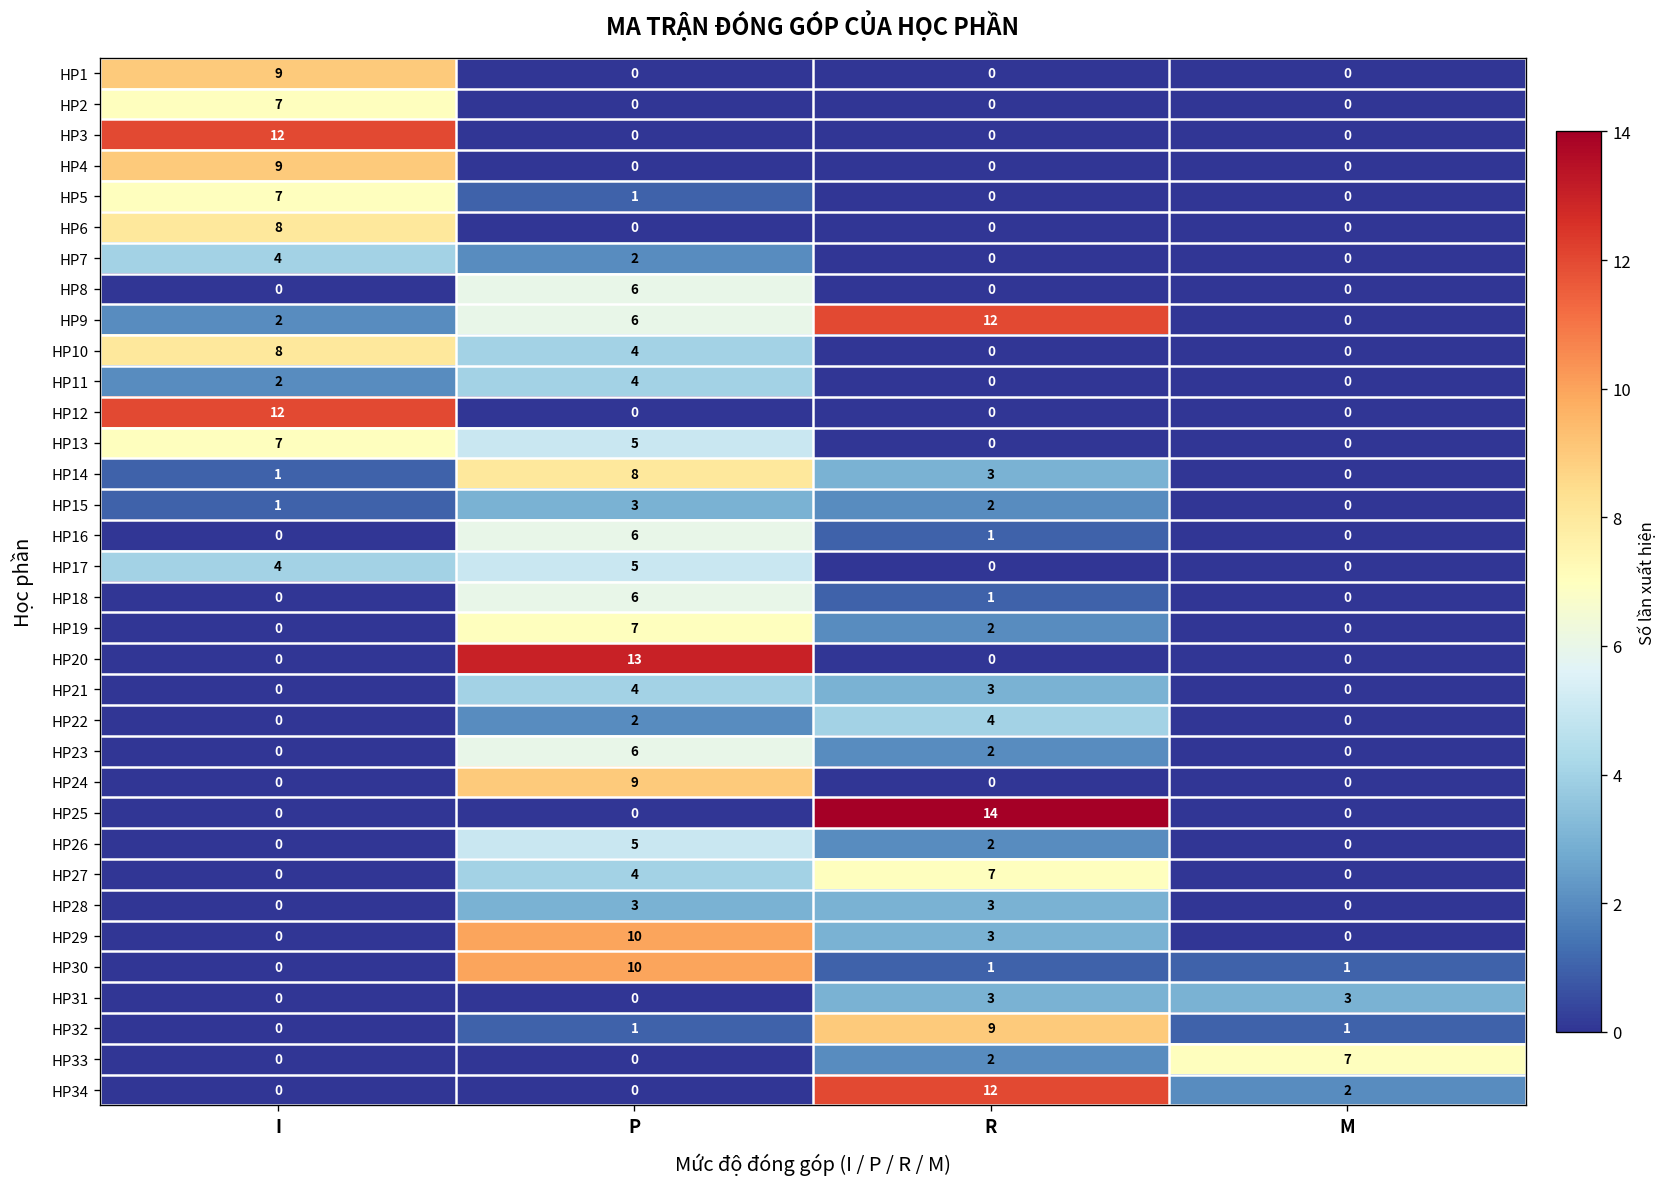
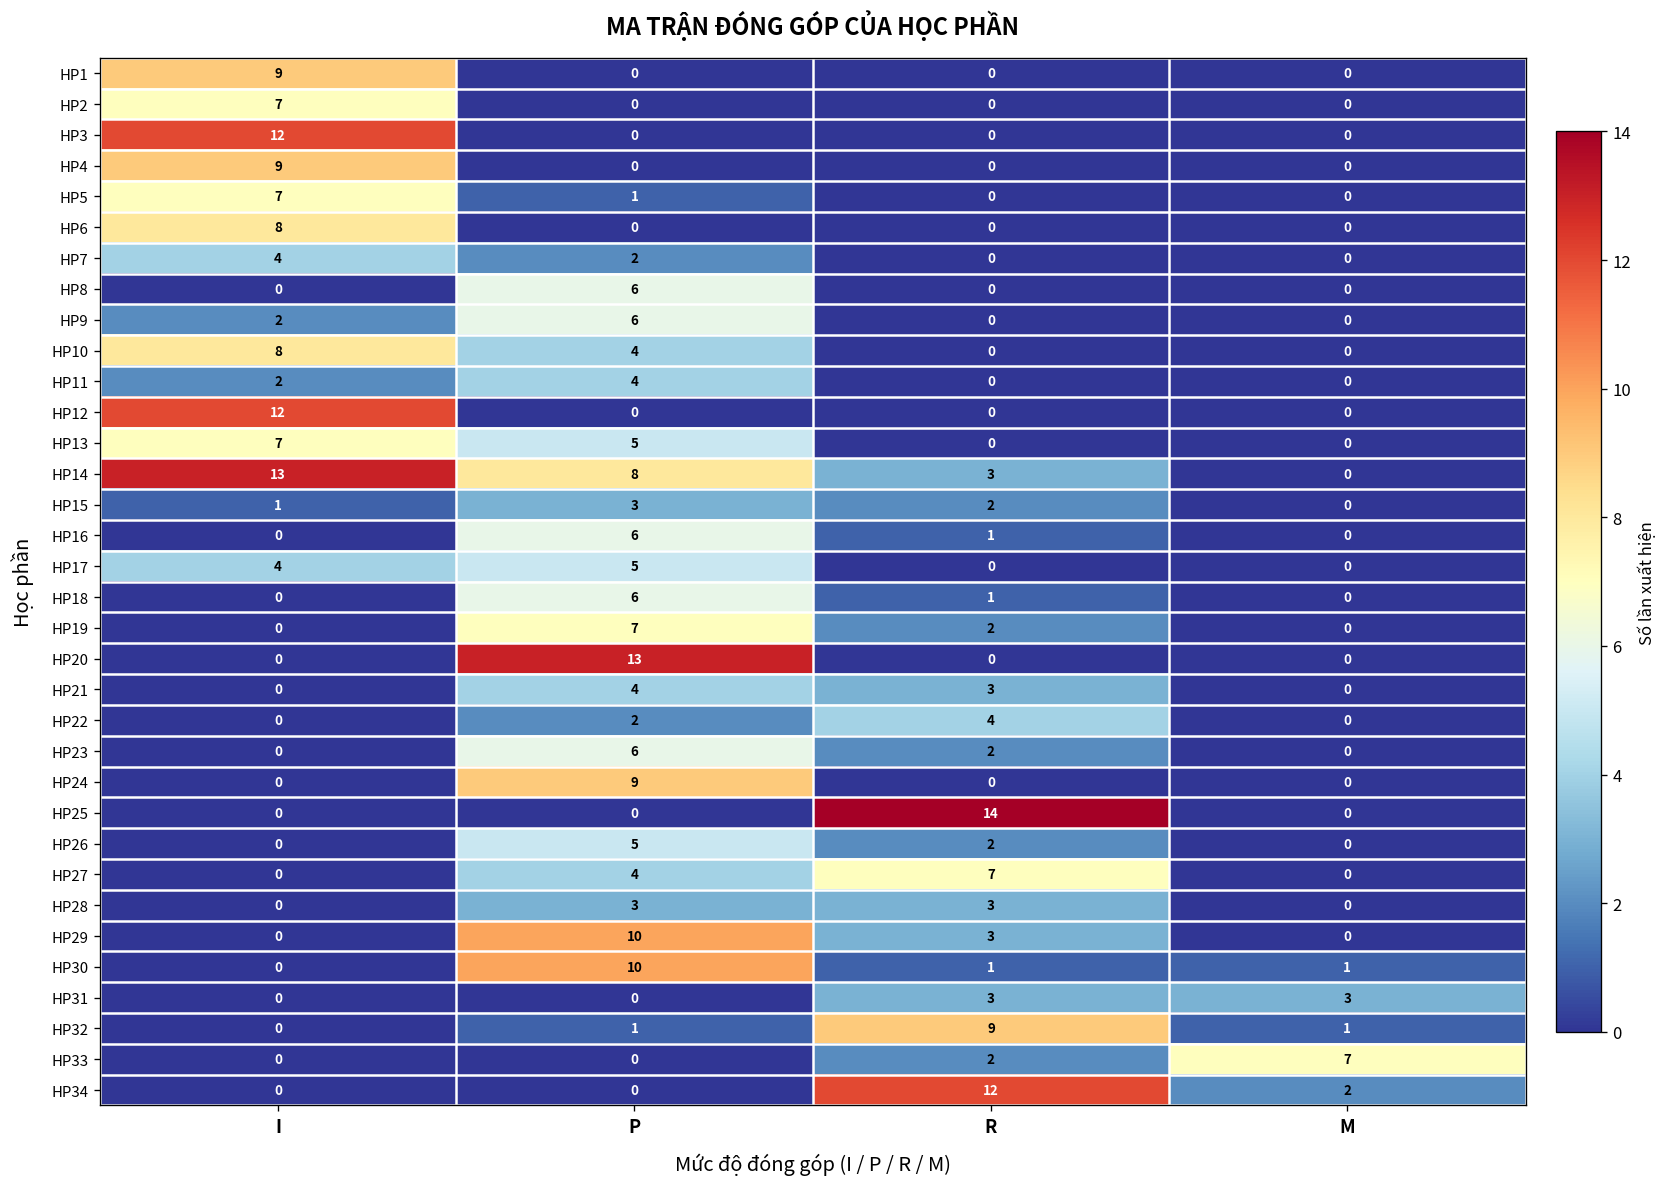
HP9, R: 12 -> 0
HP14, I: 1 -> 13
